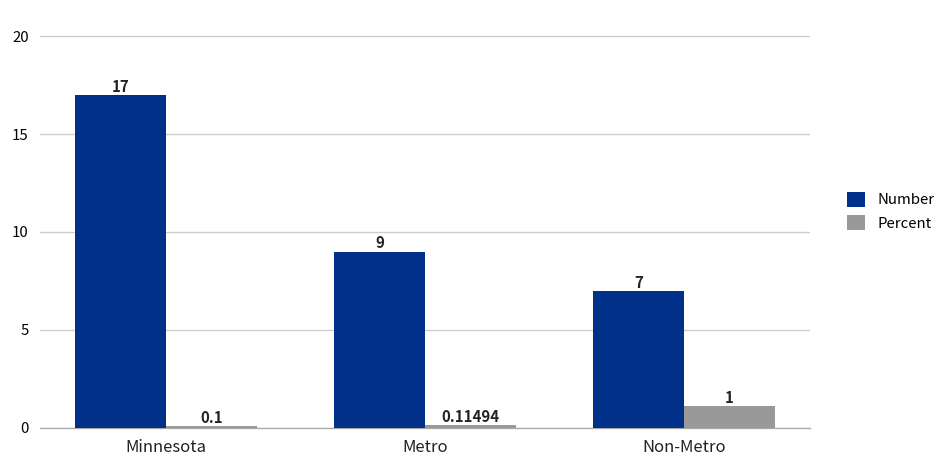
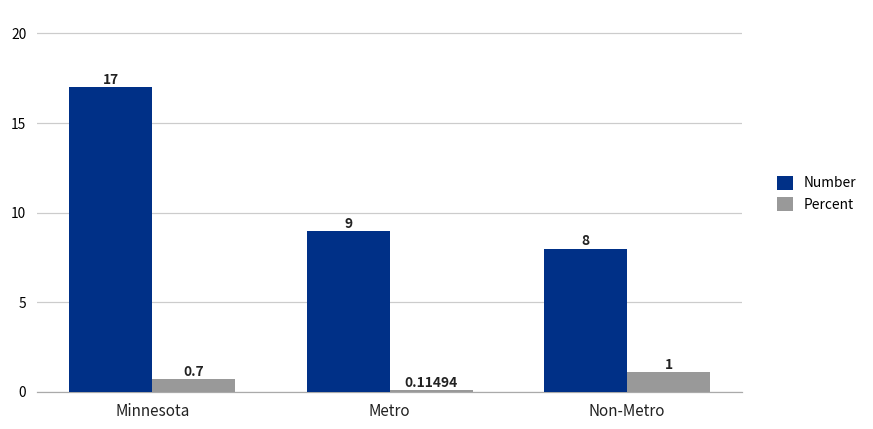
Percent, Minnesota: 0.1 -> 0.7
Number, Non-Metro: 7 -> 8
